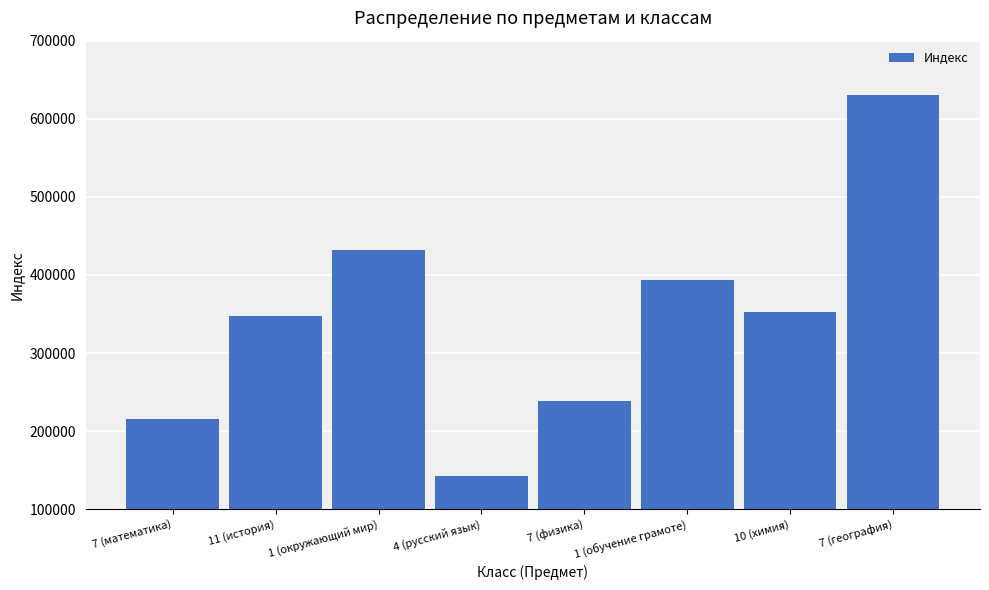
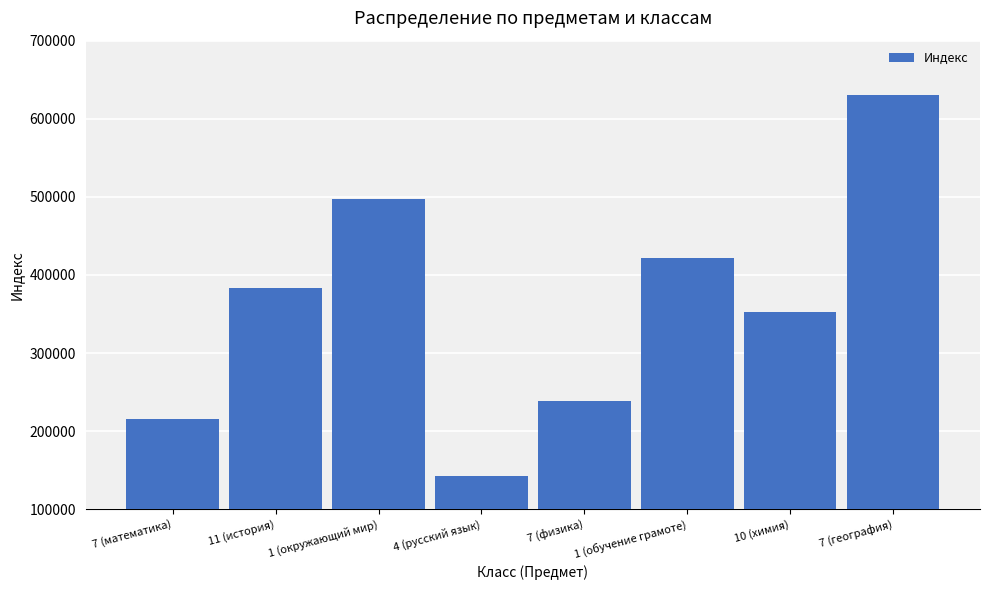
11 (история): 350000 -> 380000
1 (окружающий мир): 430000 -> 500000
1 (обучение грамоте): 390000 -> 420000
